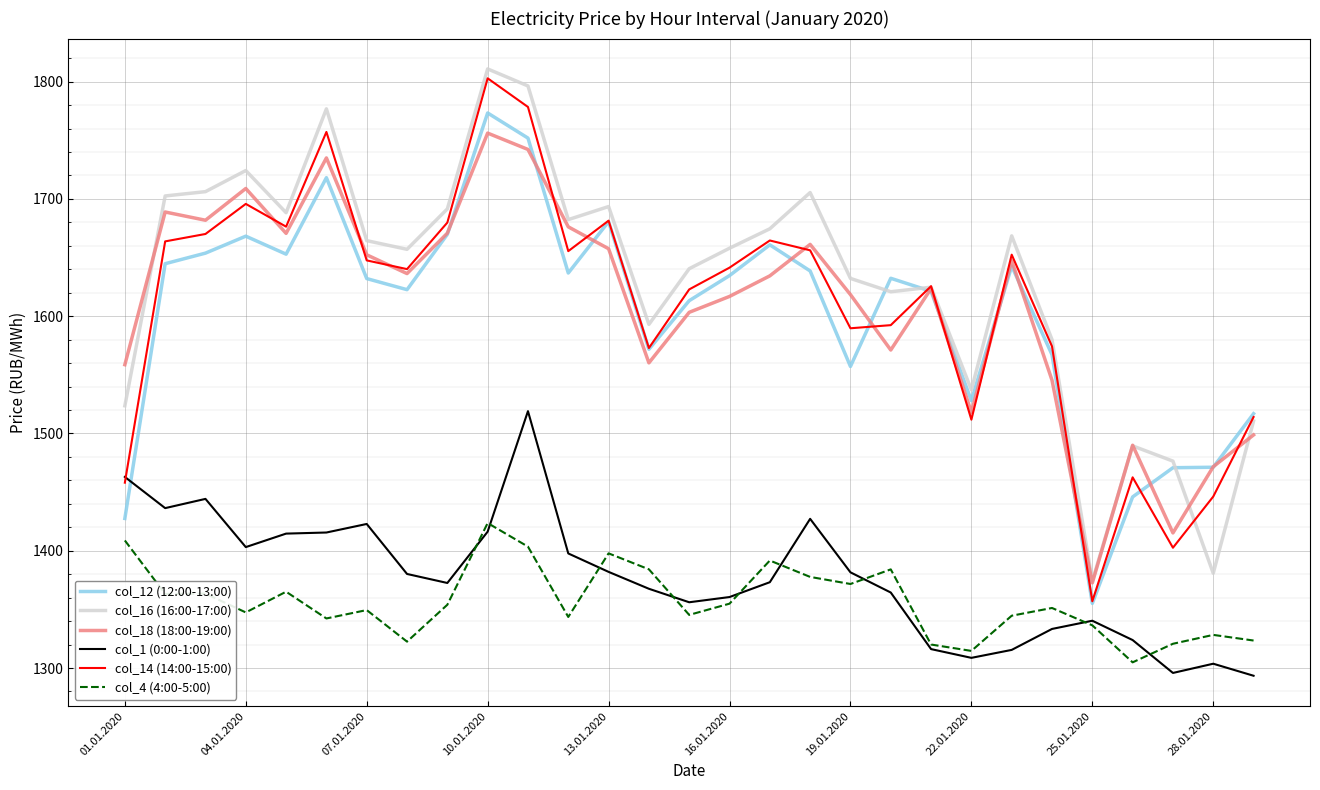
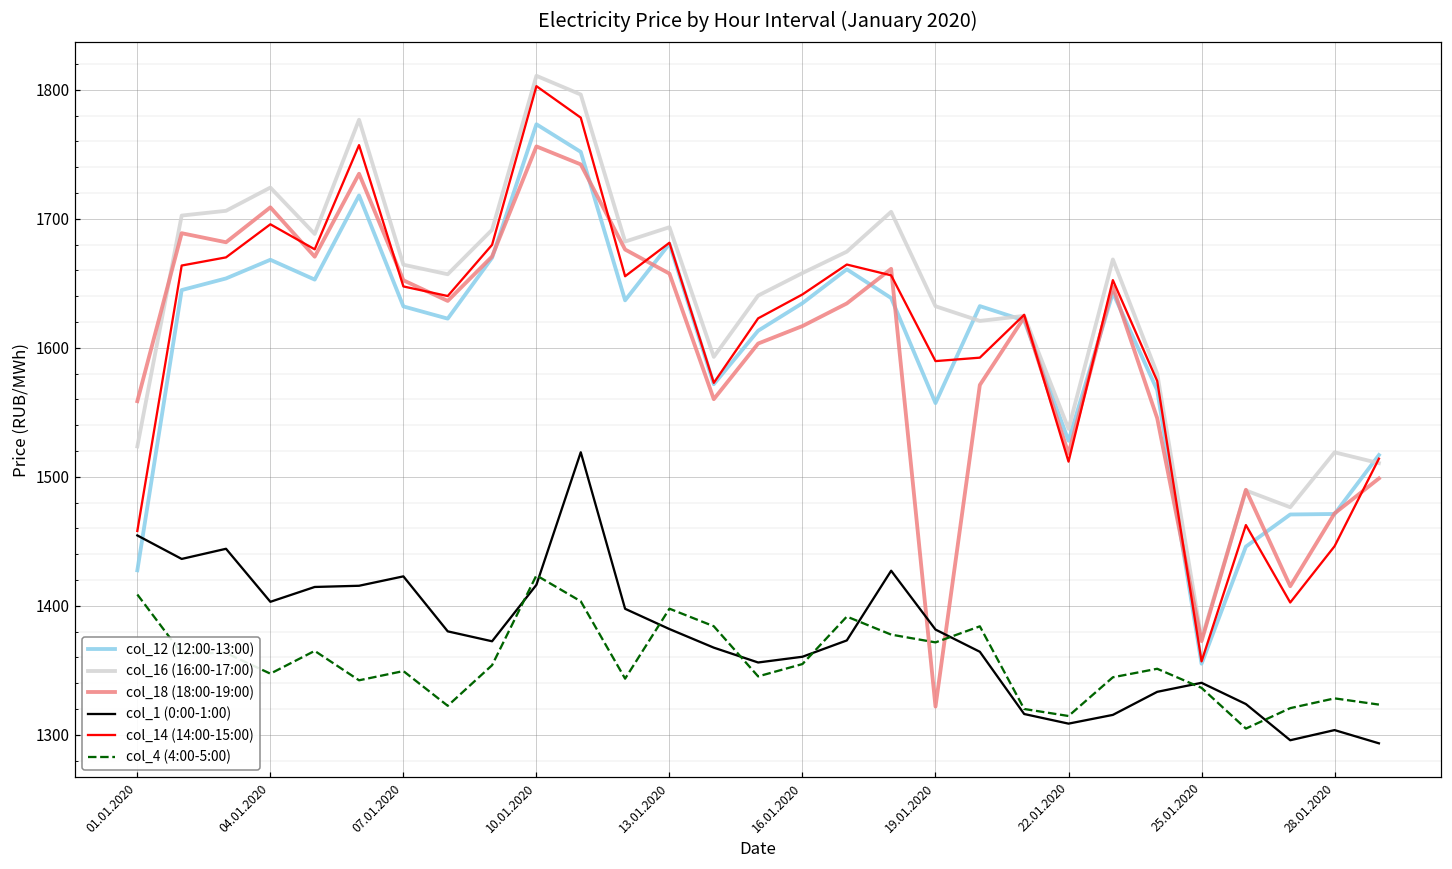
col_1 (0:00-1:00), 01.01.2020: 1463 -> 1455
col_18 (18:00-19:00), 19.01.2020: 1618 -> 1322
col_16 (16:00-17:00), 28.01.2020: 1381 -> 1519
